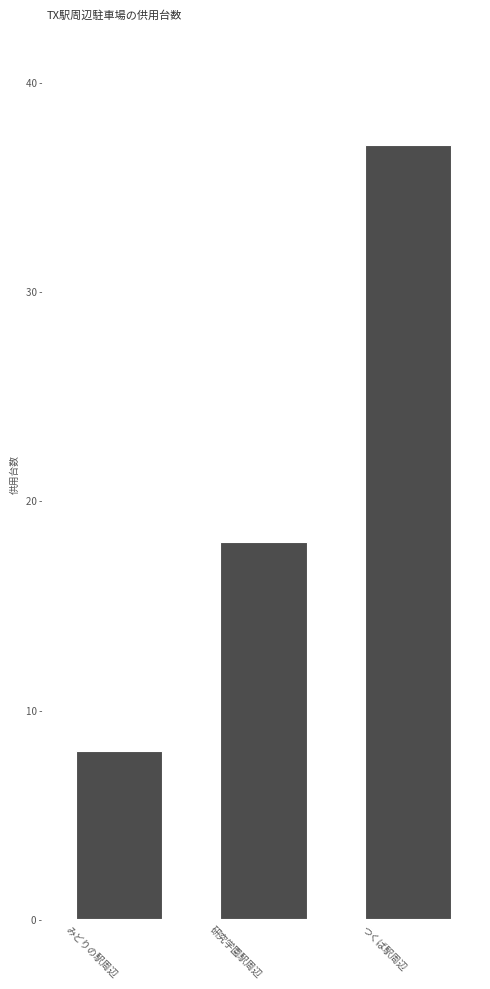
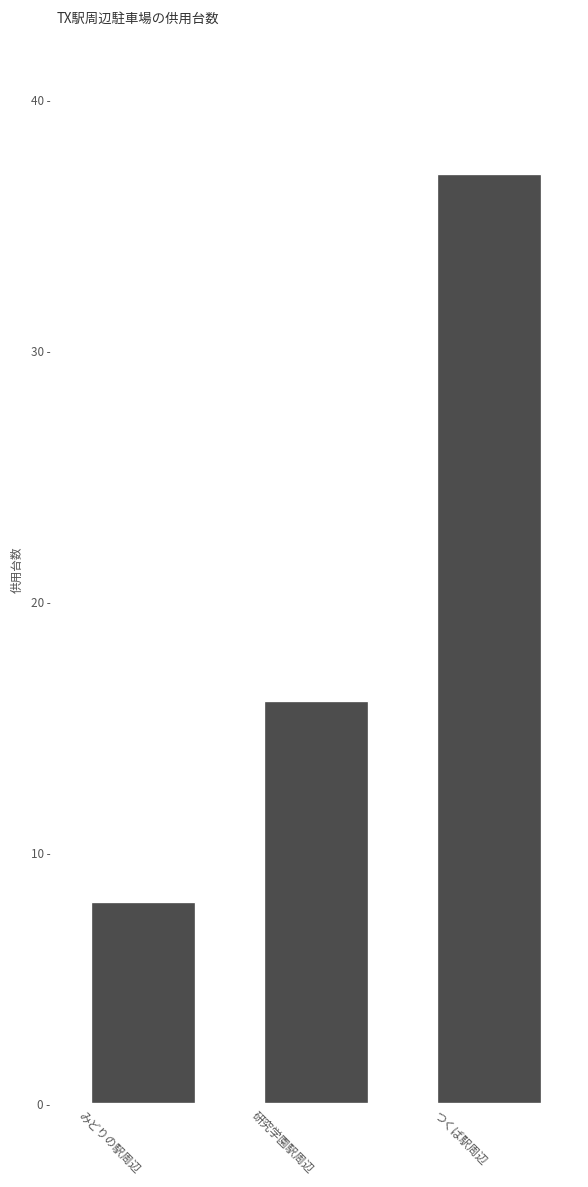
研究学園駅周辺: 18 - -> 16 -
